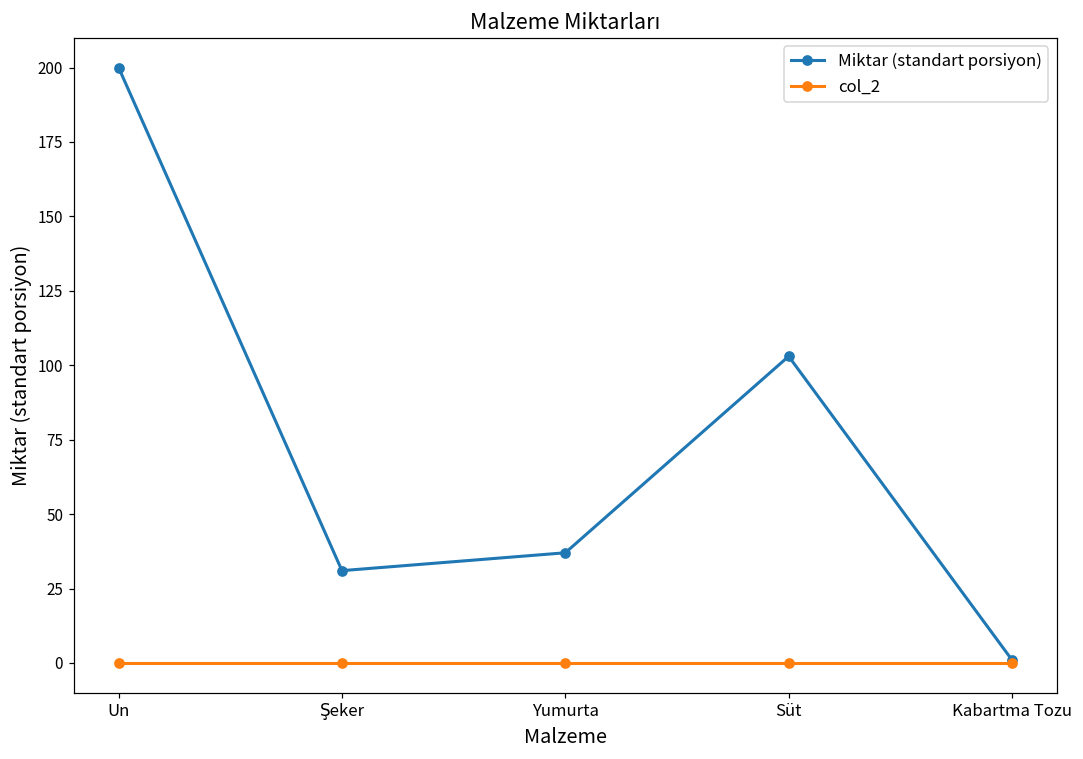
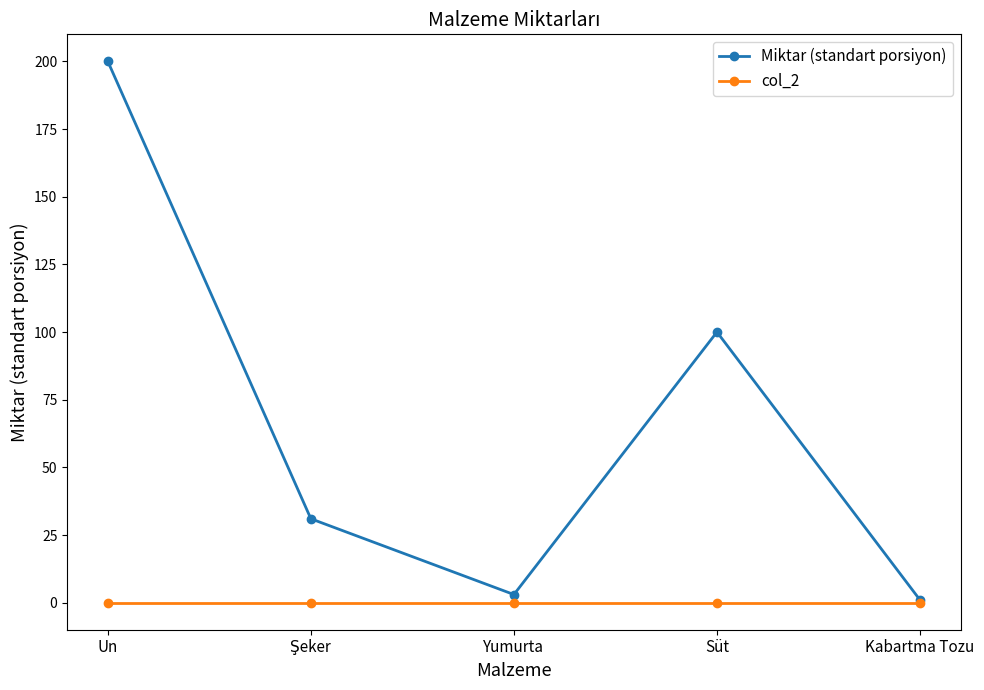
Miktar (standart porsiyon), Yumurta: 37 -> 3
Miktar (standart porsiyon), Süt: 103 -> 100
